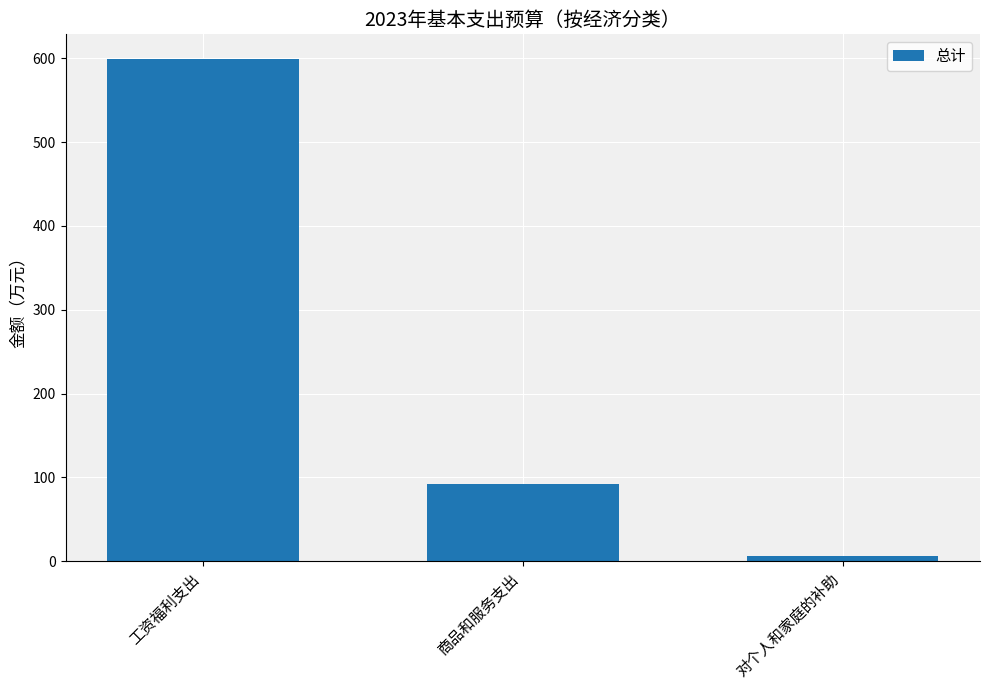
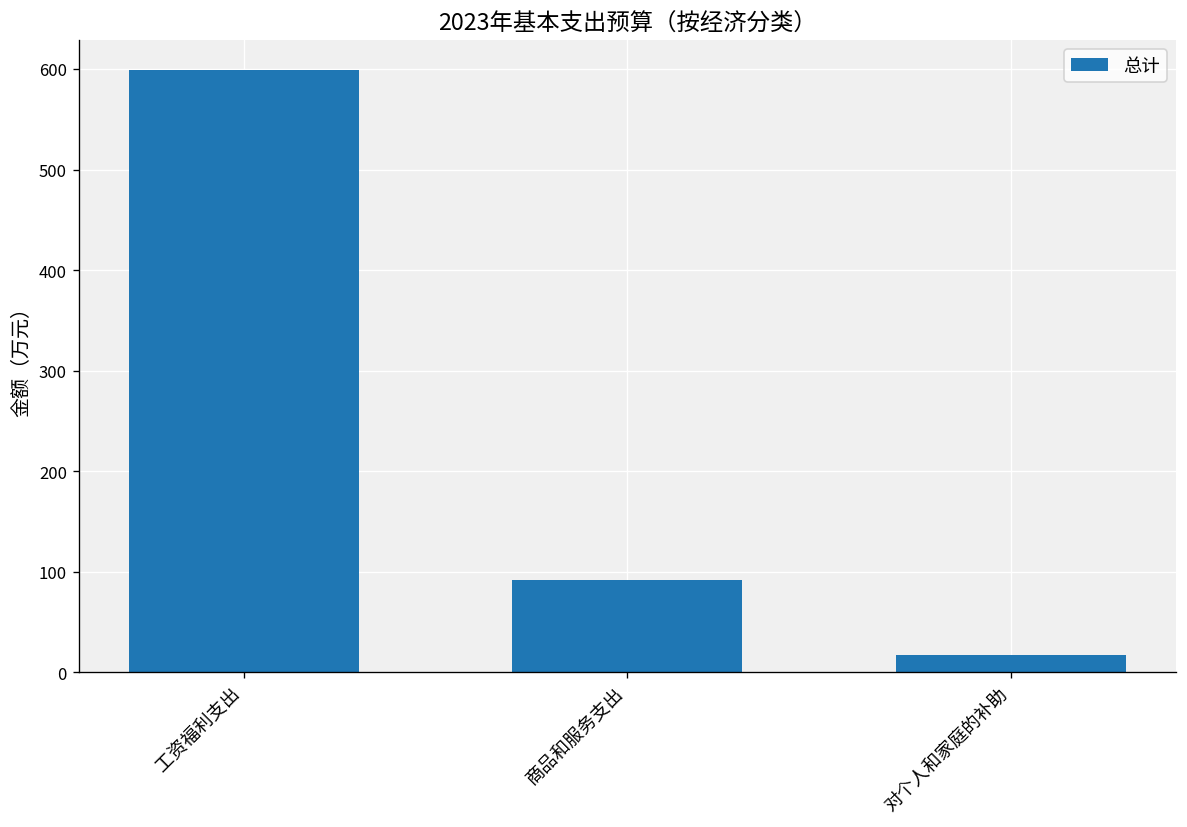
对个人和家庭的补助: 10 -> 20
